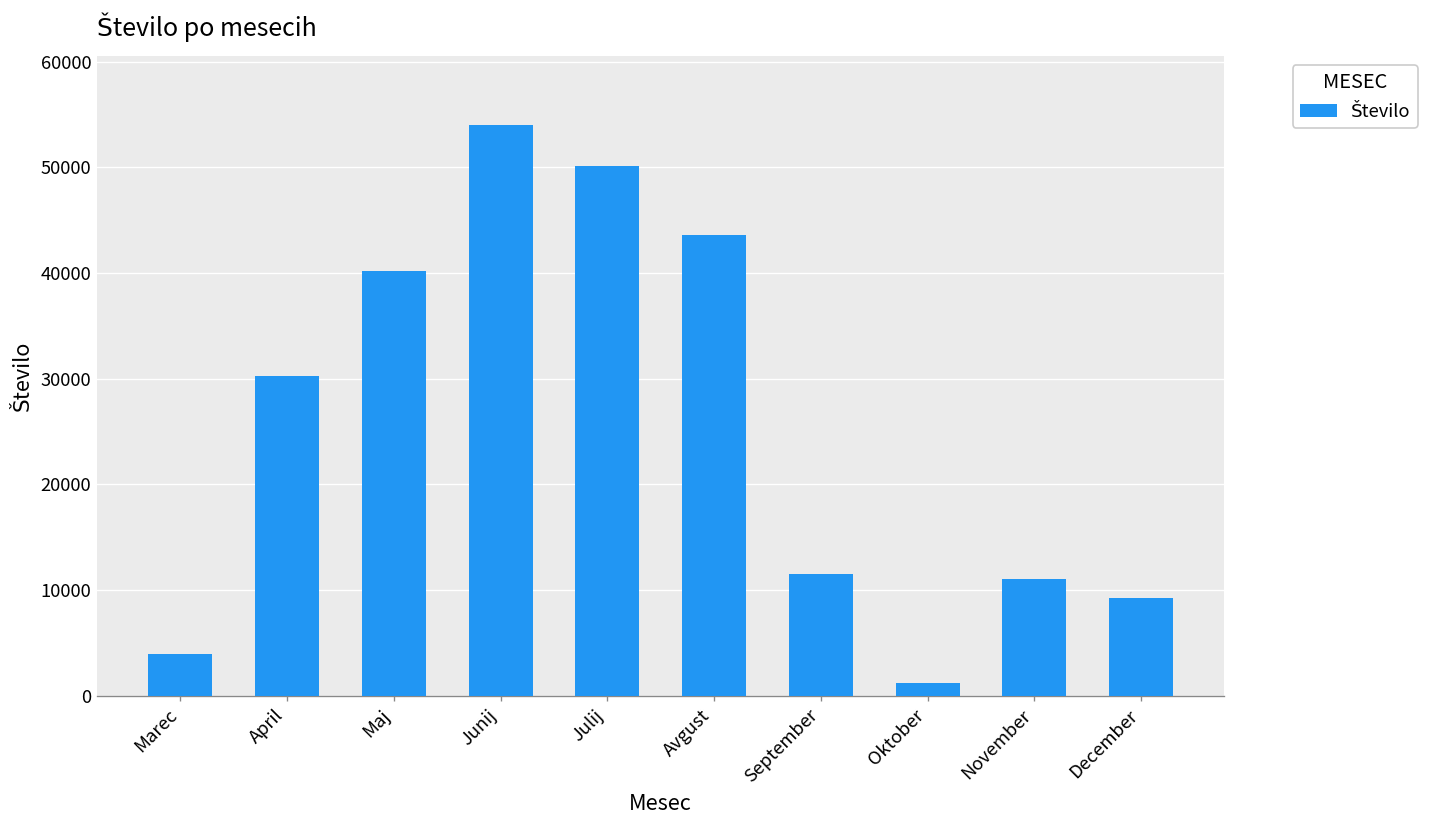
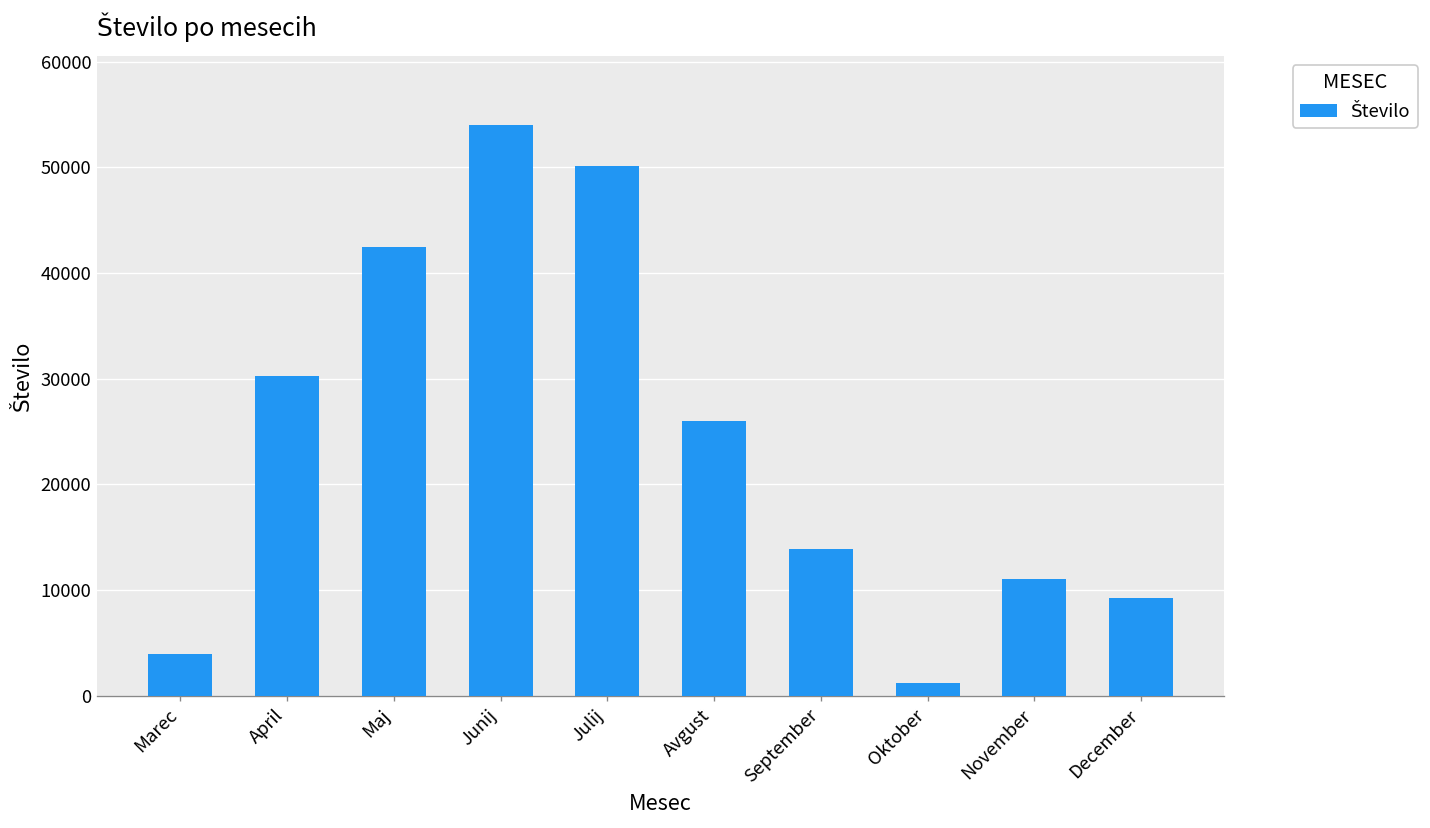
Maj: 40000 -> 42000
Avgust: 44000 -> 26000
September: 11000 -> 14000
